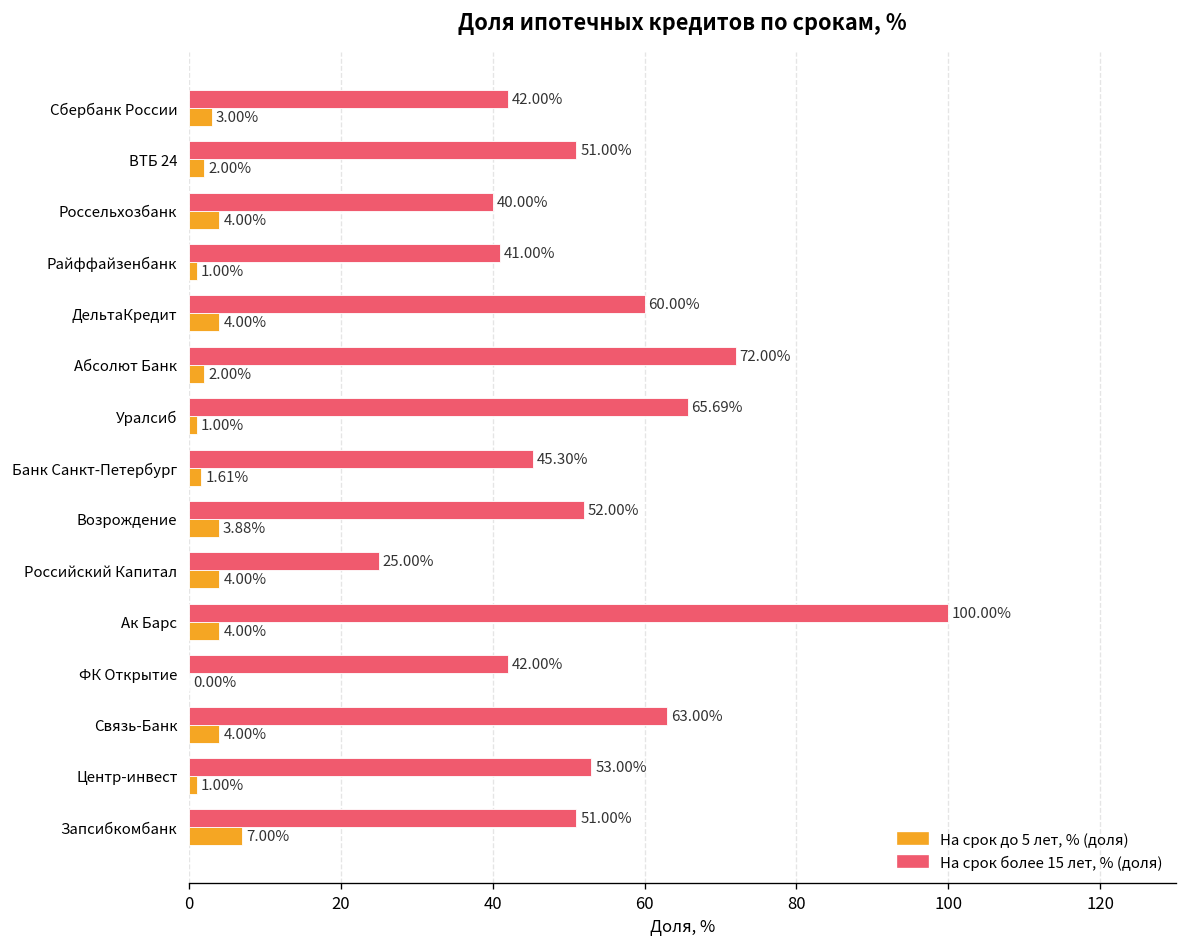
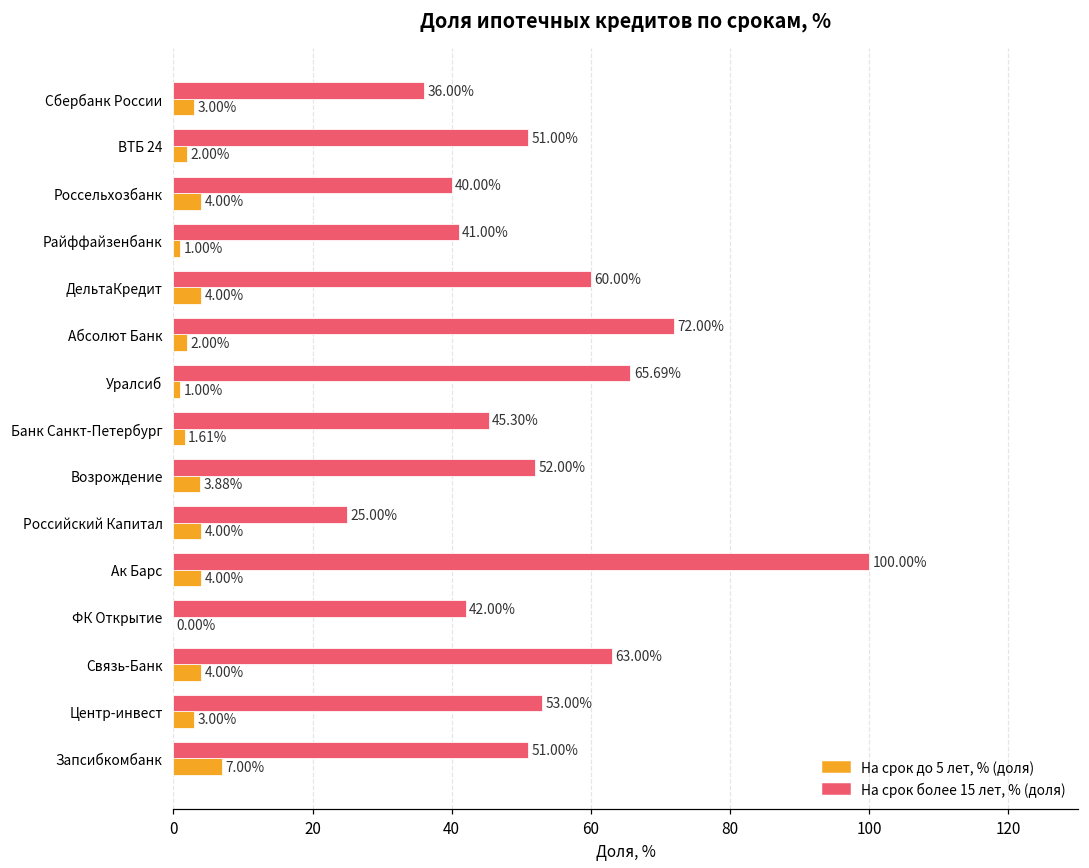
На срок более 15 лет, % (доля), Сбербанк России: 42.00% -> 36.00%
На срок до 5 лет, % (доля), Центр-инвест: 1.00% -> 3.00%
